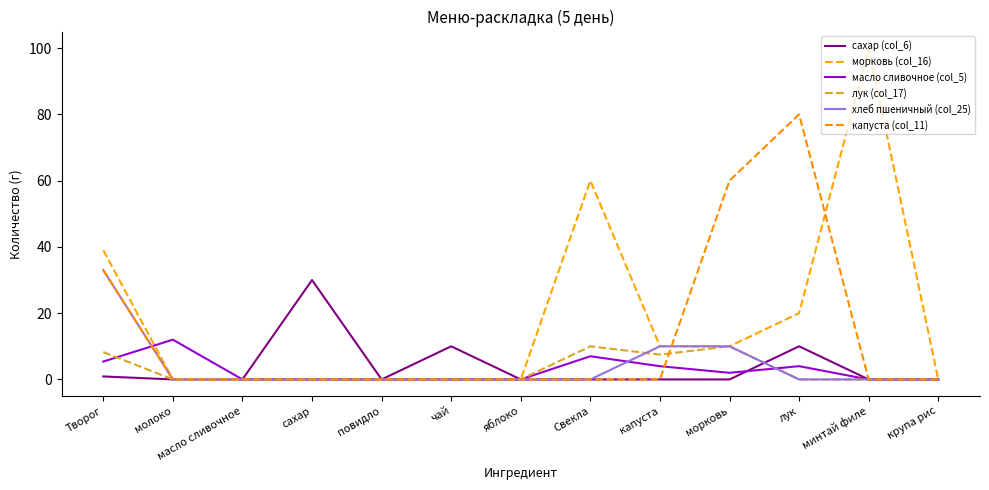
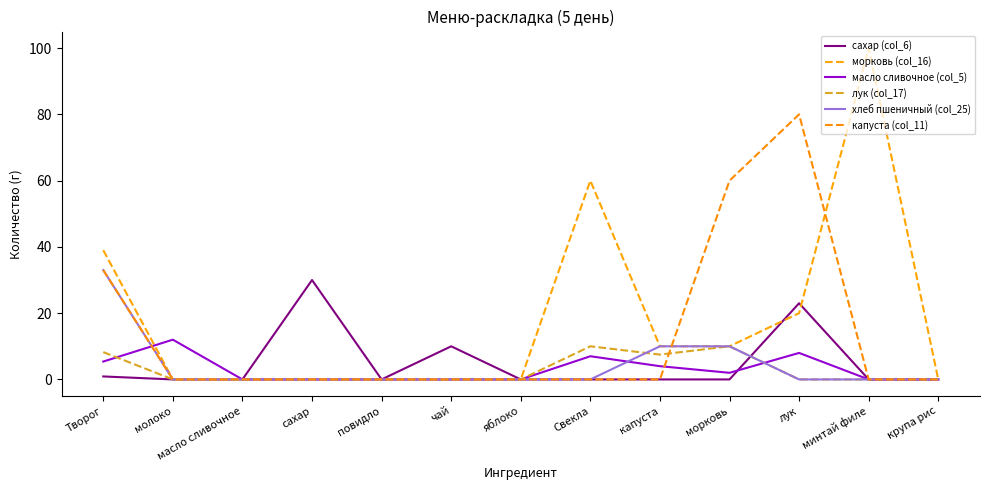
сахар (col_6), лук: 10 -> 23
масло сливочное (col_5), лук: 4 -> 8
